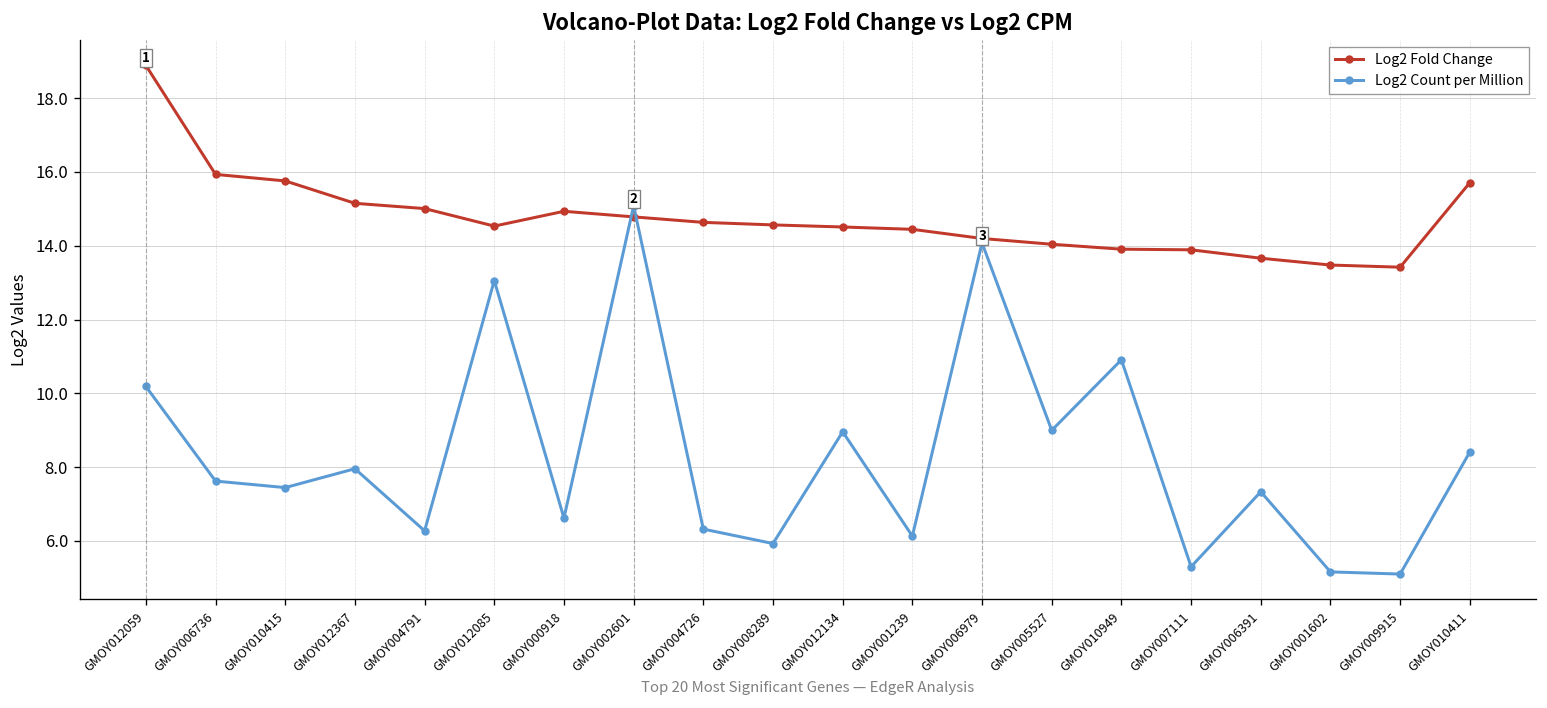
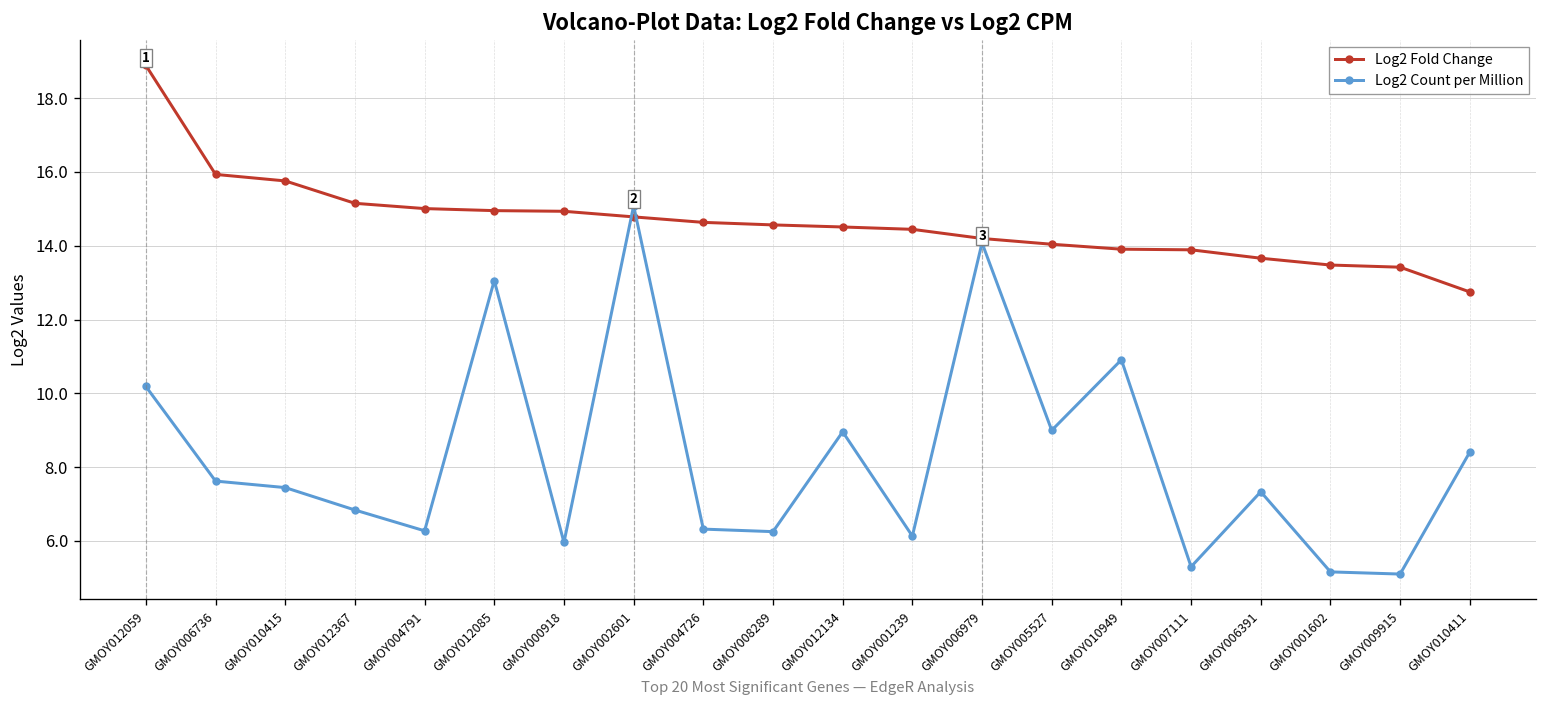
Log2 Count per Million, GMOY012367: 8.0 -> 6.8
Log2 Fold Change, GMOY012085: 14.5 -> 14.9
Log2 Count per Million, GMOY000918: 6.6 -> 6.0
Log2 Count per Million, GMOY008289: 5.9 -> 6.3
Log2 Fold Change, GMOY010411: 15.7 -> 12.7
